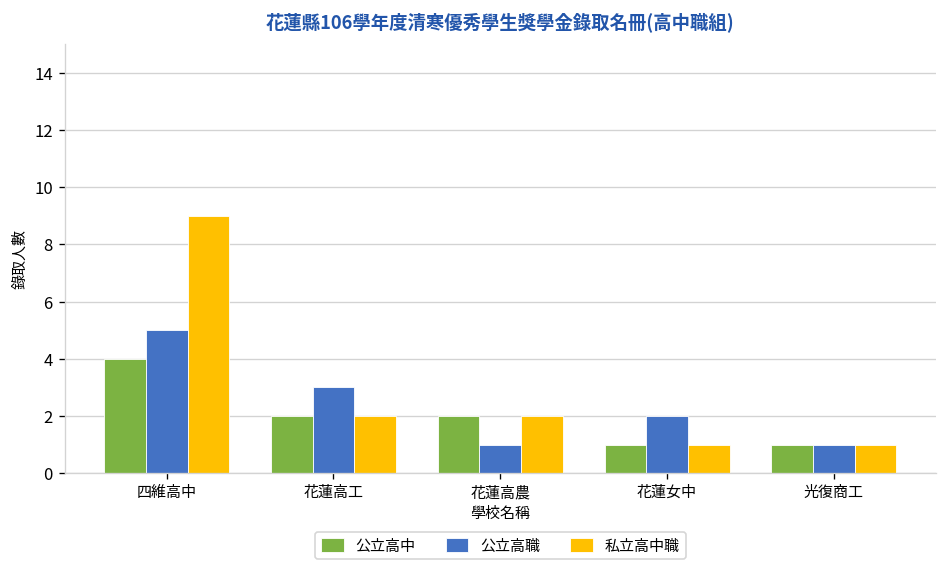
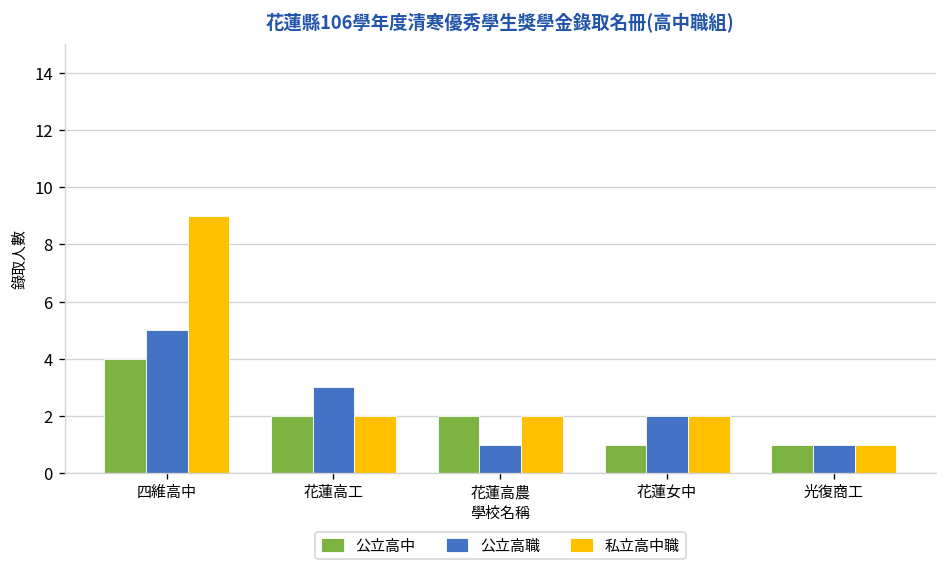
私立高中職, 花蓮女中: 1 -> 2
